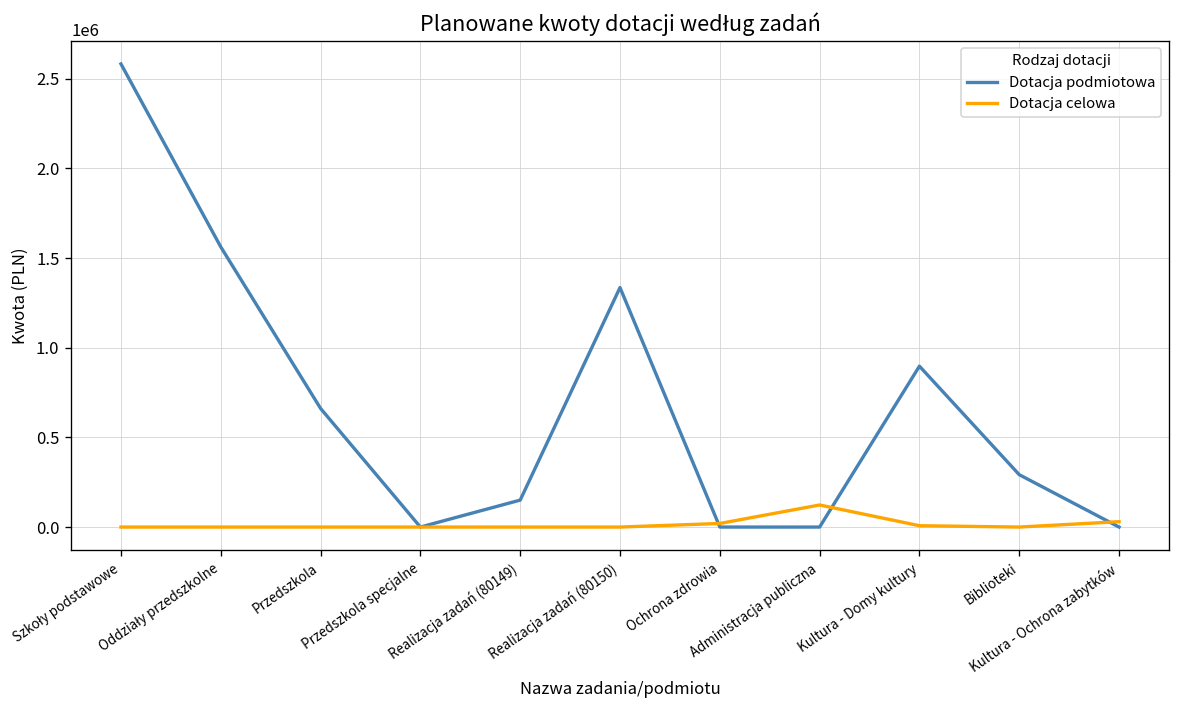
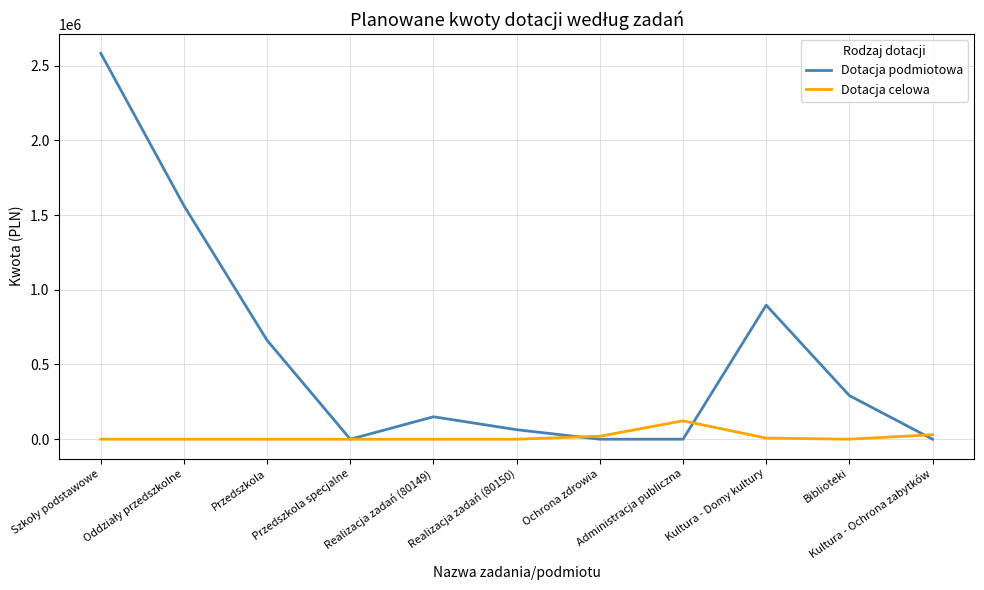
Dotacja podmiotowa, Realizacja zadań (80150): 1340000 -> 60000
